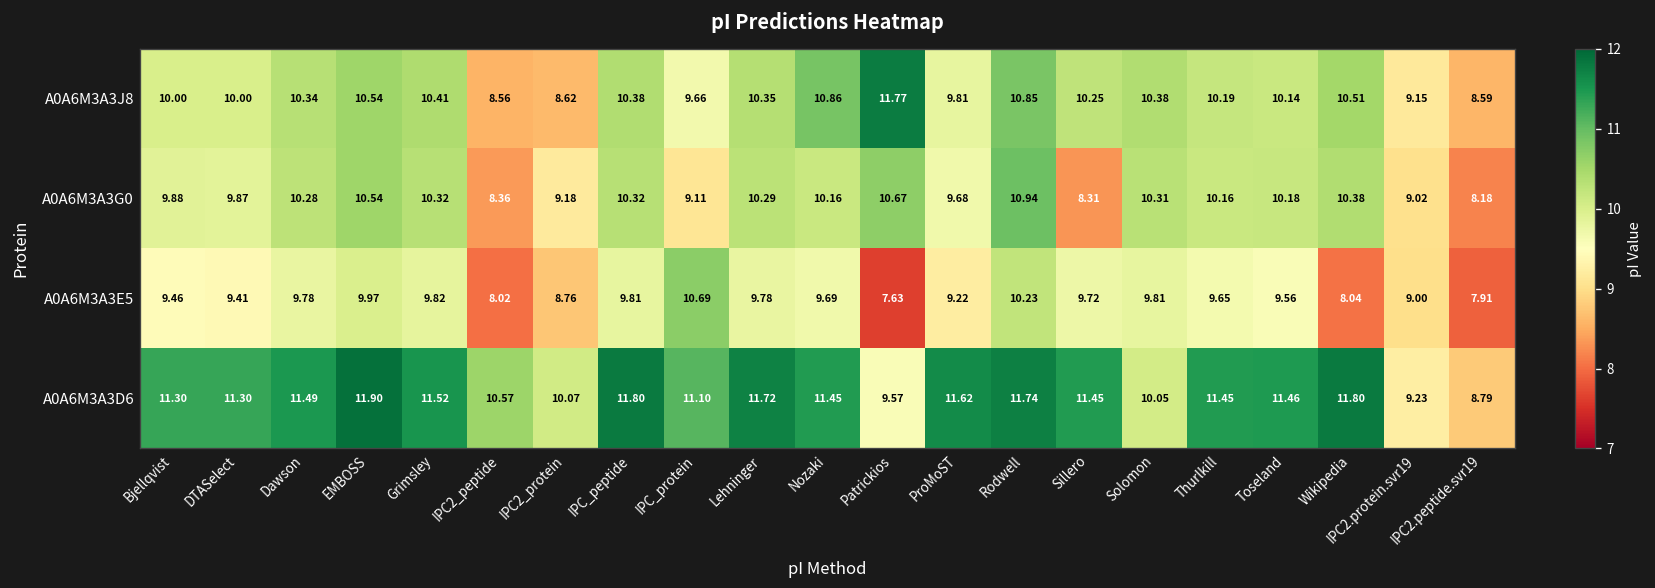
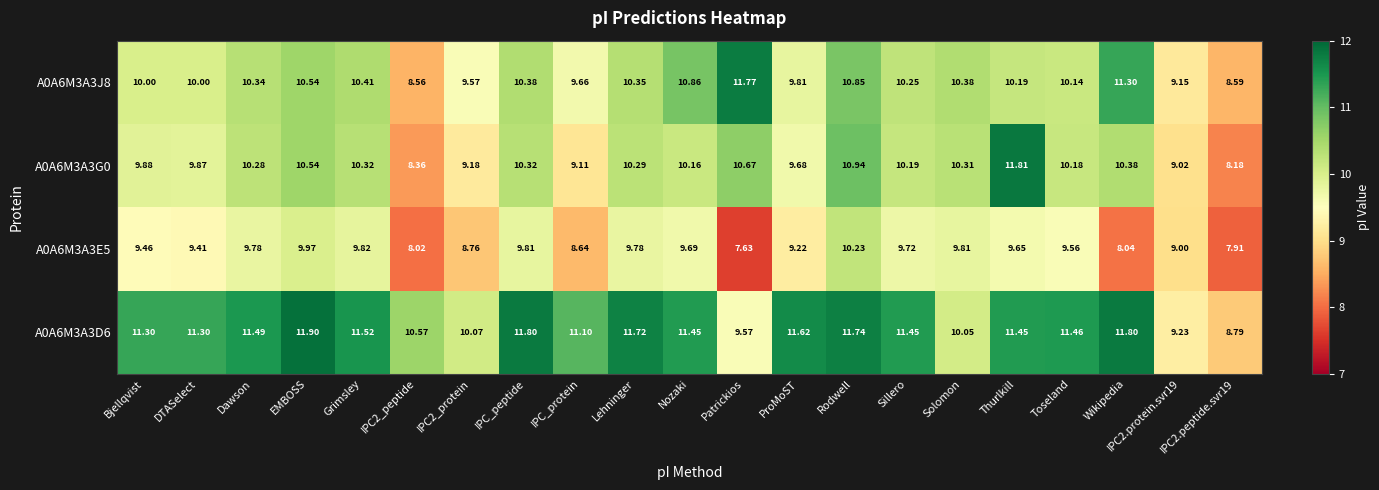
A0A6M3A3J8, IPC2_protein: 8.62 -> 9.57
A0A6M3A3J8, Wikipedia: 10.51 -> 11.30
A0A6M3A3G0, Sillero: 8.31 -> 10.19
A0A6M3A3G0, Thurlkill: 10.16 -> 11.81
A0A6M3A3E5, IPC_protein: 10.69 -> 8.64
